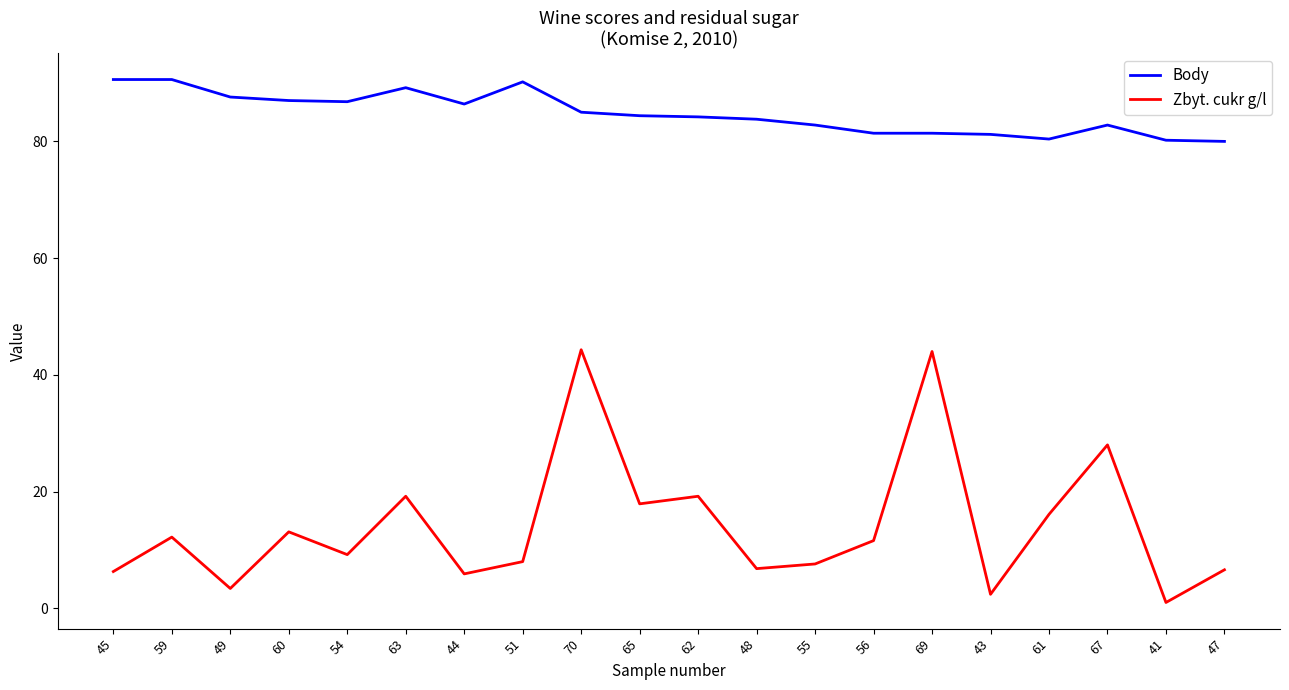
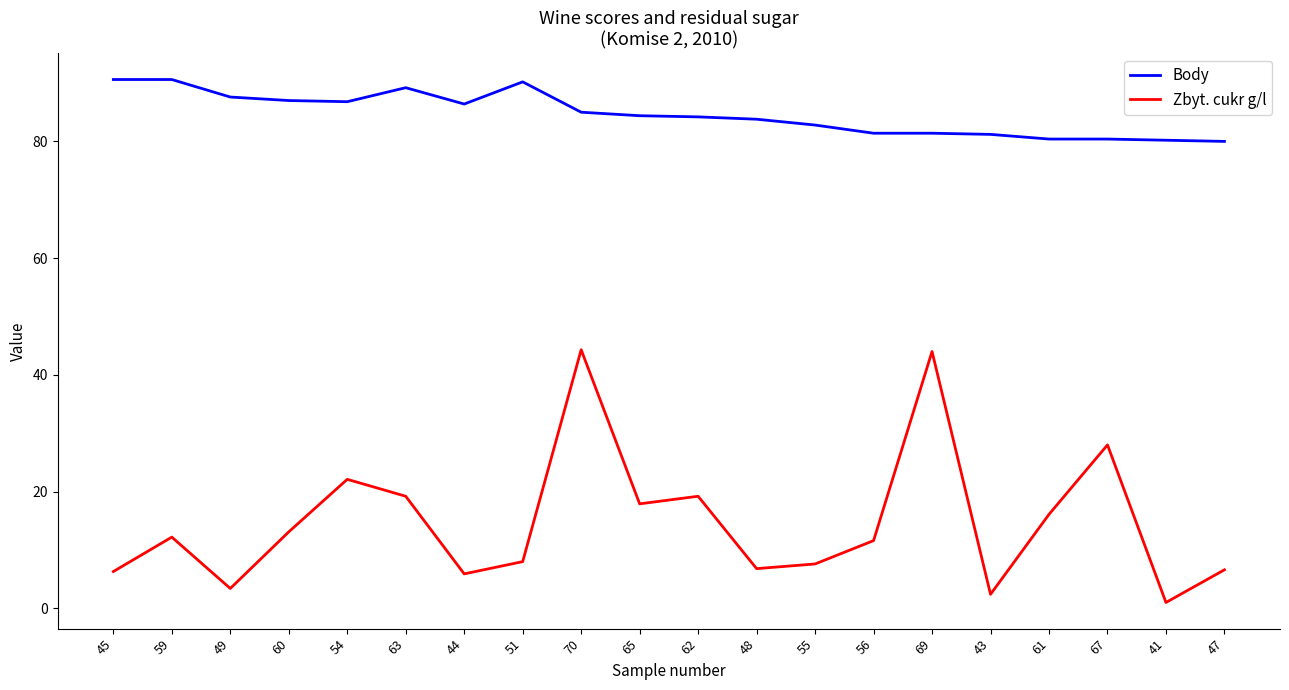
Zbyt. cukr g/l, 54: 9 -> 22
Body, 67: 83 -> 80
